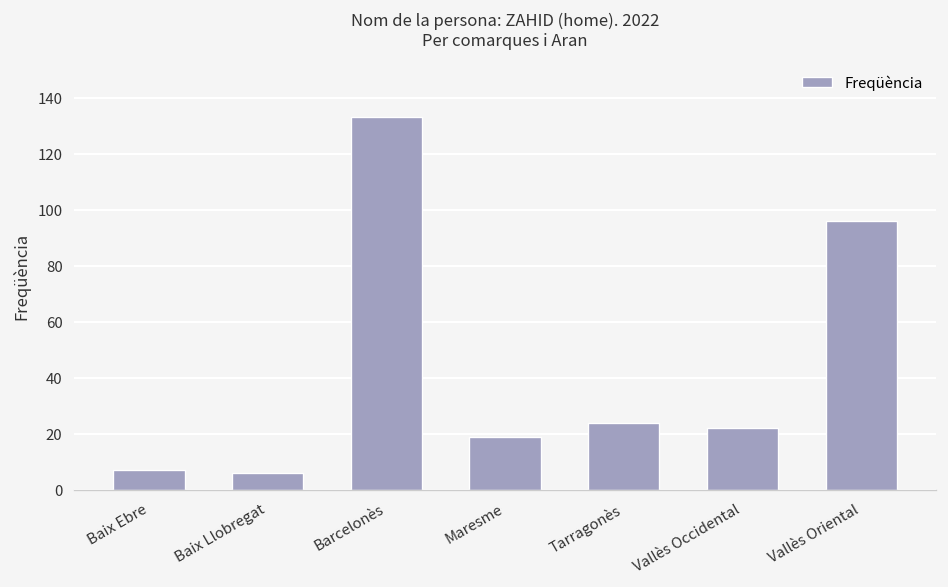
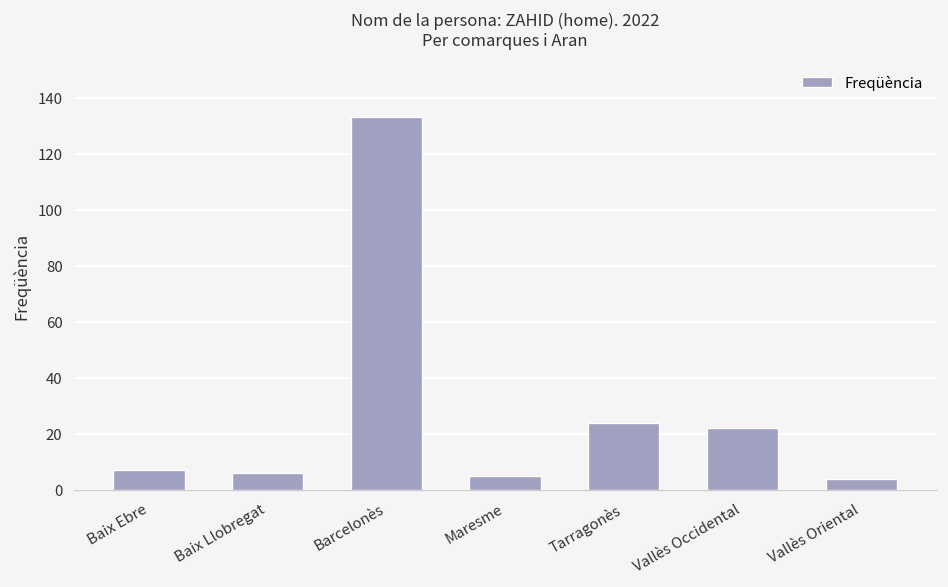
Maresme: 19 -> 5
Vallès Oriental: 96 -> 4
